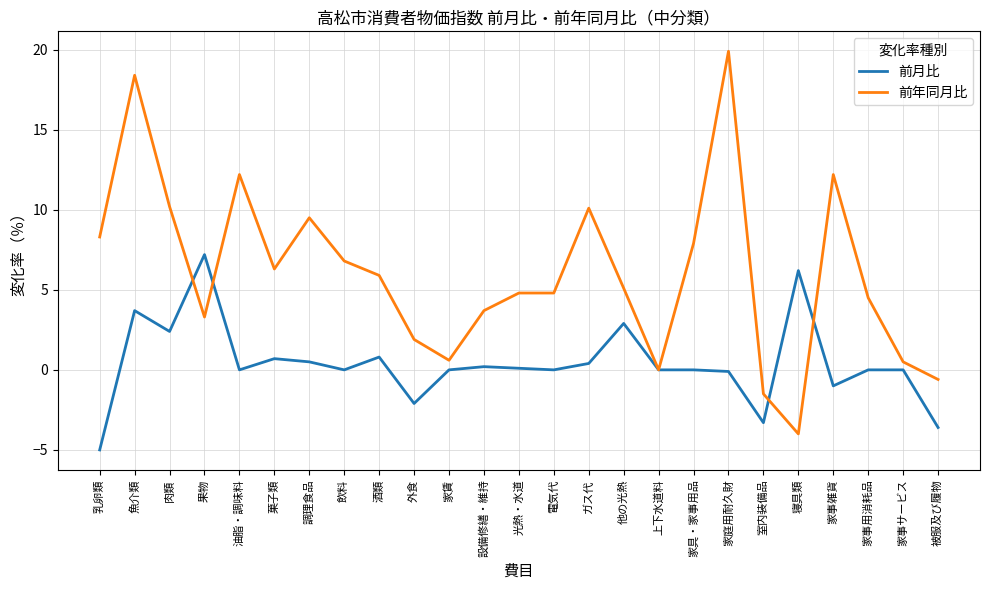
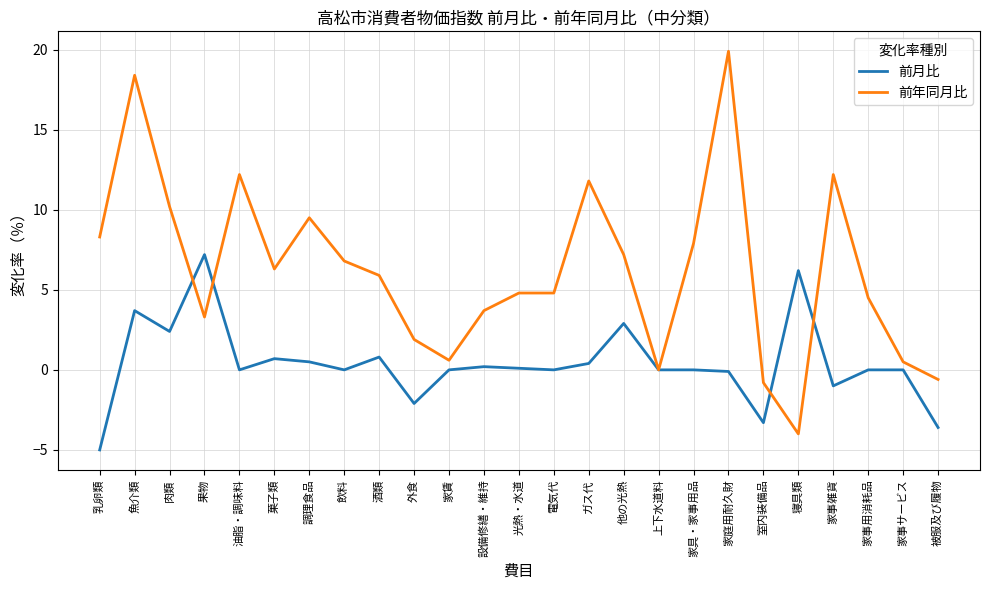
前年同月比, ガス代: 10.1 -> 11.8
前年同月比, 他の光熱: 5.1 -> 7.2
前年同月比, 室内装備品: -1.5 -> -0.8
